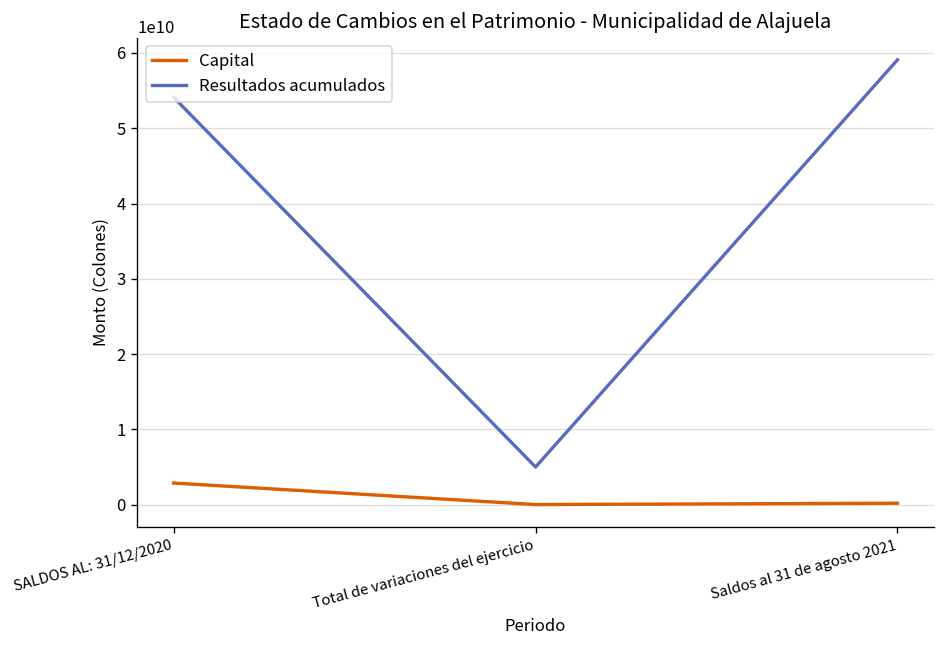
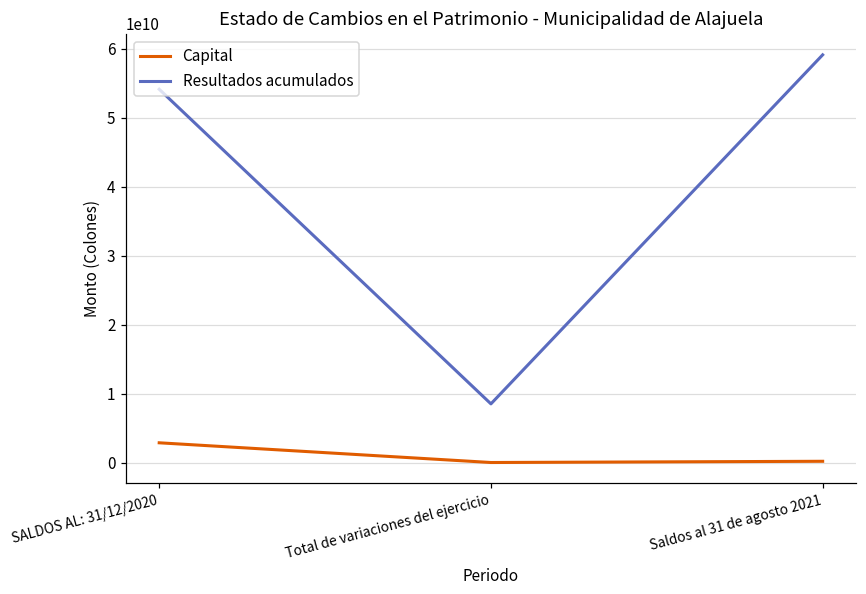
Resultados acumulados, Total de variaciones del ejercicio: 5000000000 -> 9000000000
